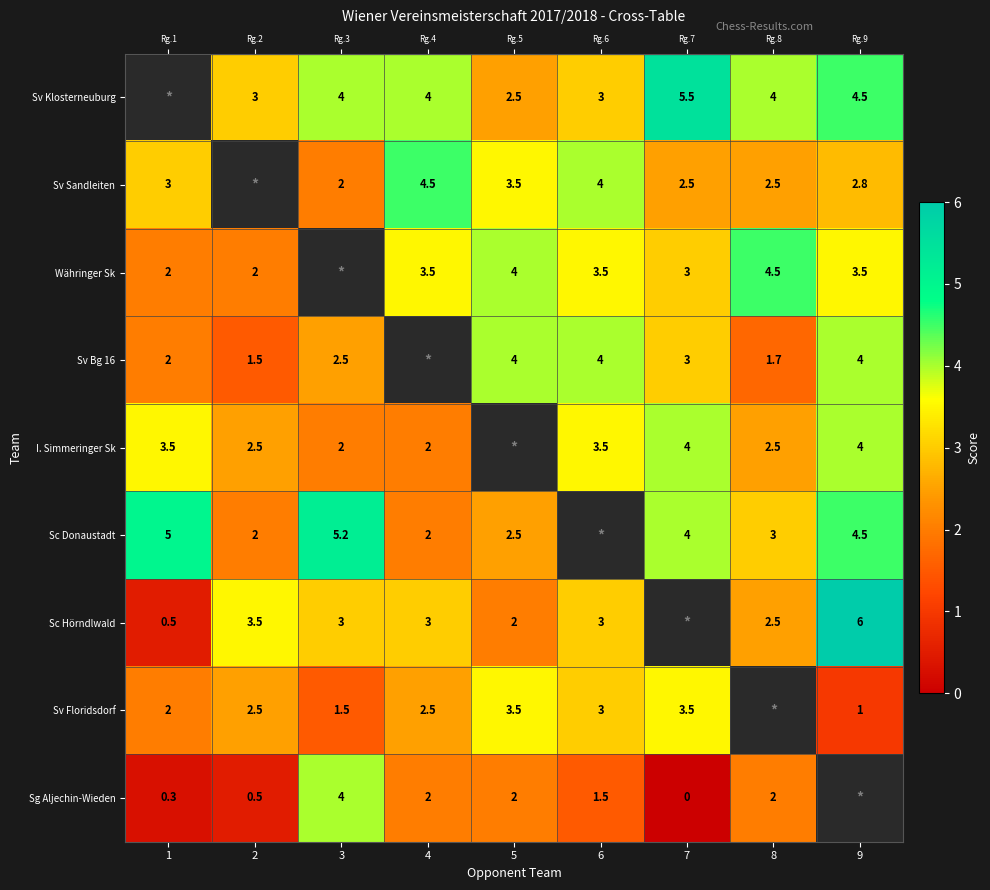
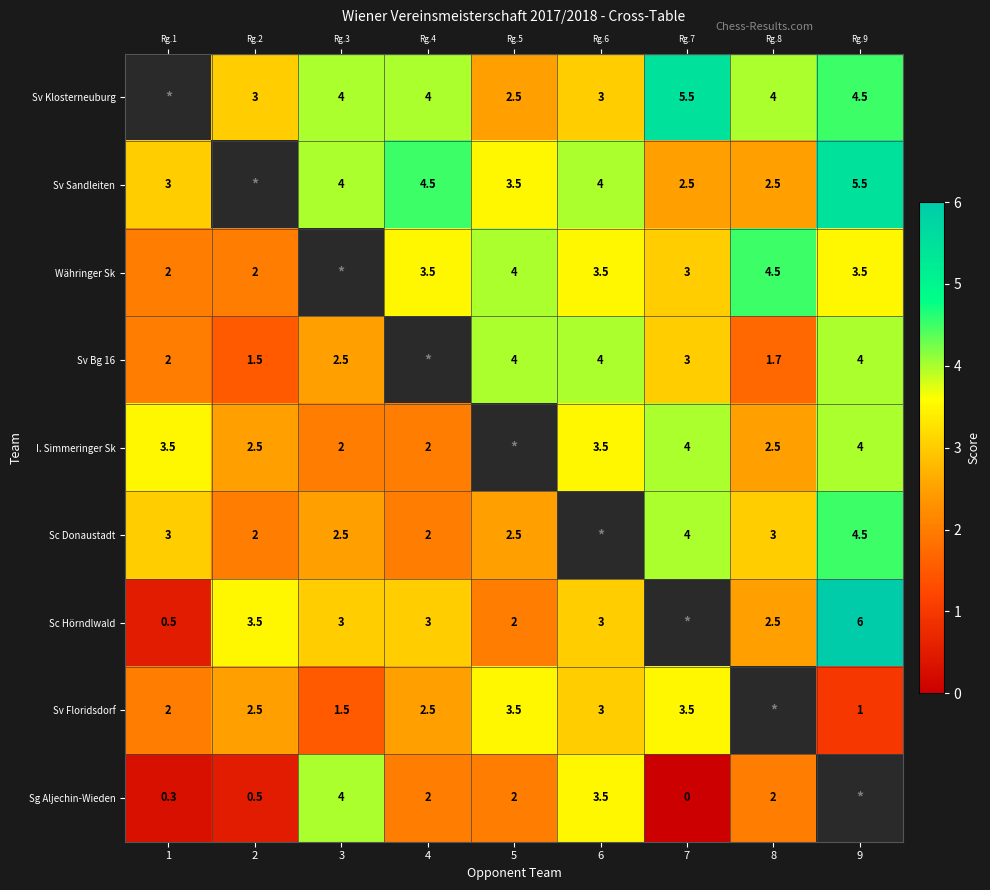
Sv Sandleiten, 3: 2 -> 4
Sv Sandleiten, 9: 2.8 -> 5.5
Sc Donaustadt, 1: 5 -> 3
Sc Donaustadt, 3: 5.2 -> 2.5
Sg Aljechin-Wieden, 6: 1.5 -> 3.5
